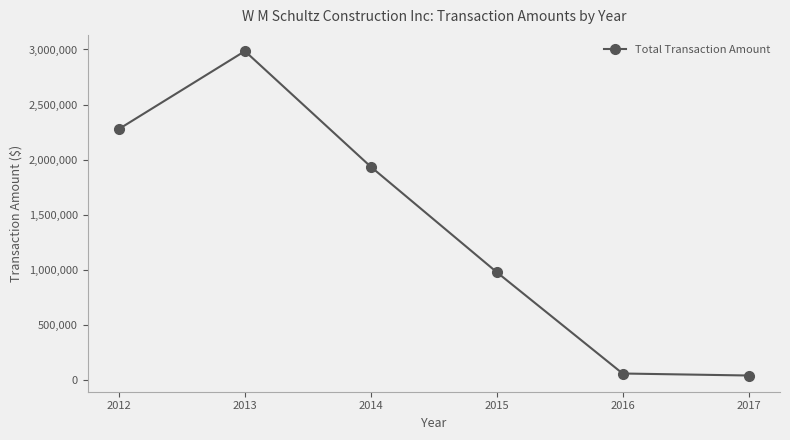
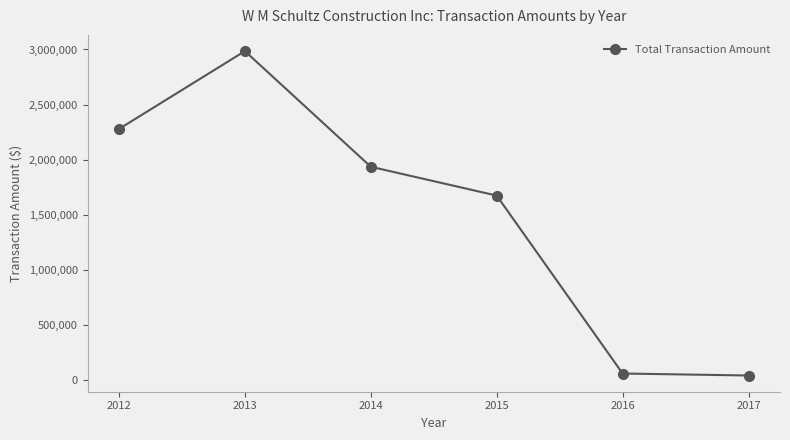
2015: 980,000 -> 1,670,000
